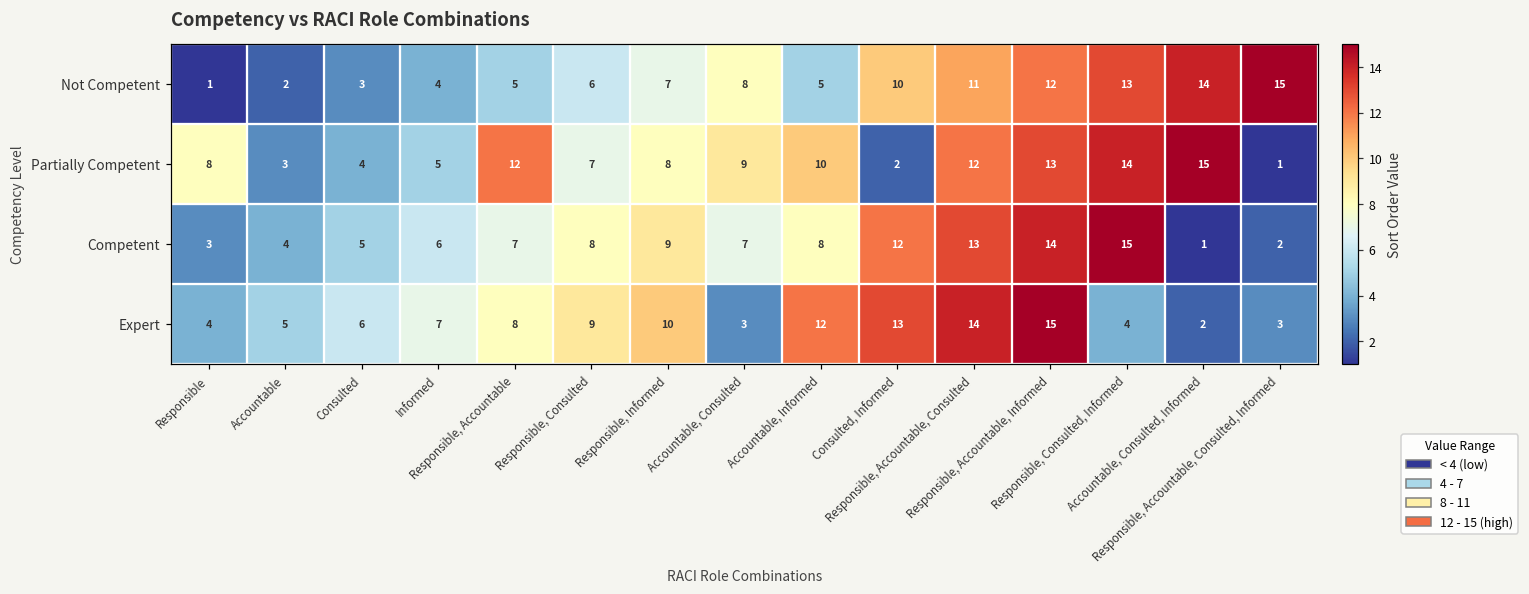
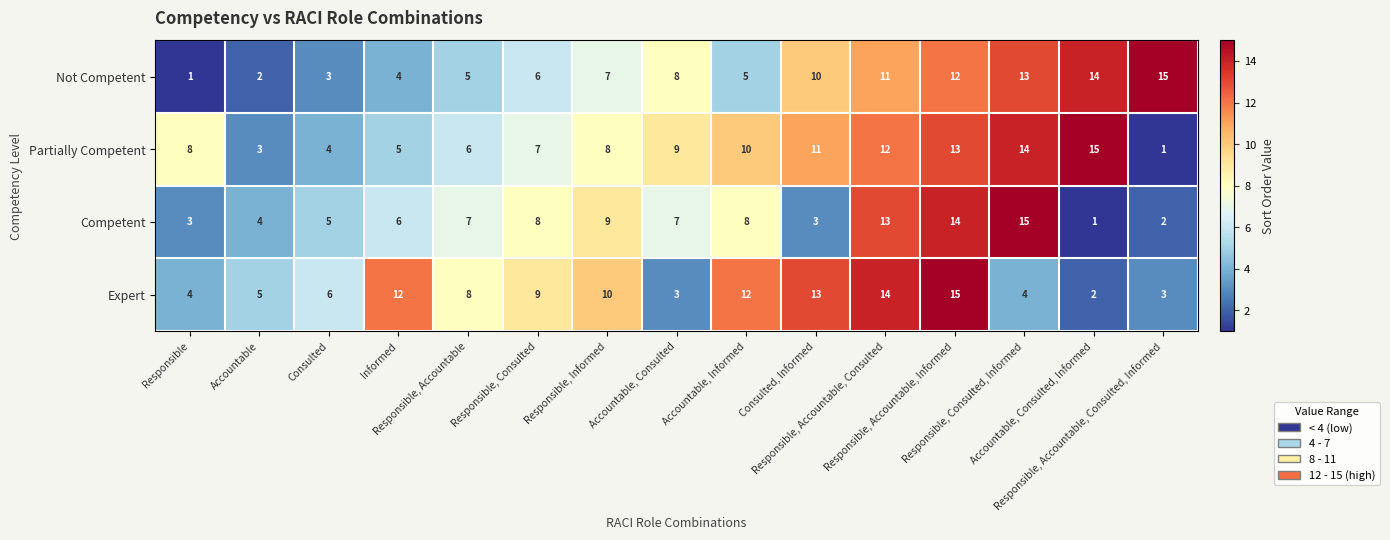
Partially Competent, Responsible, Accountable: 12 -> 6
Partially Competent, Consulted, Informed: 2 -> 11
Competent, Consulted, Informed: 12 -> 3
Expert, Informed: 7 -> 12
